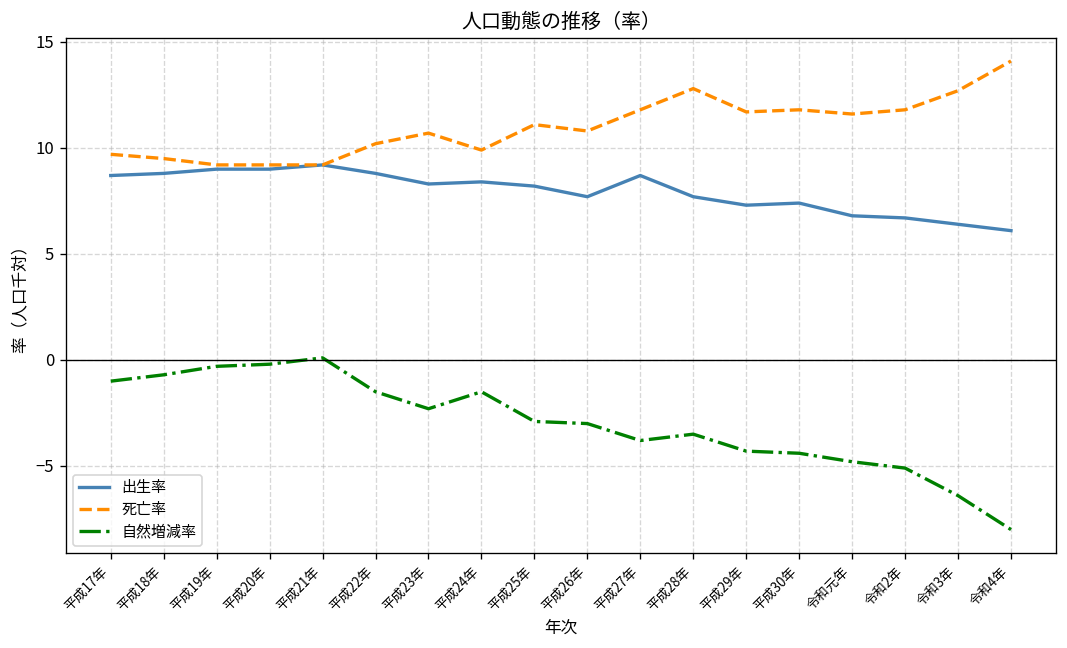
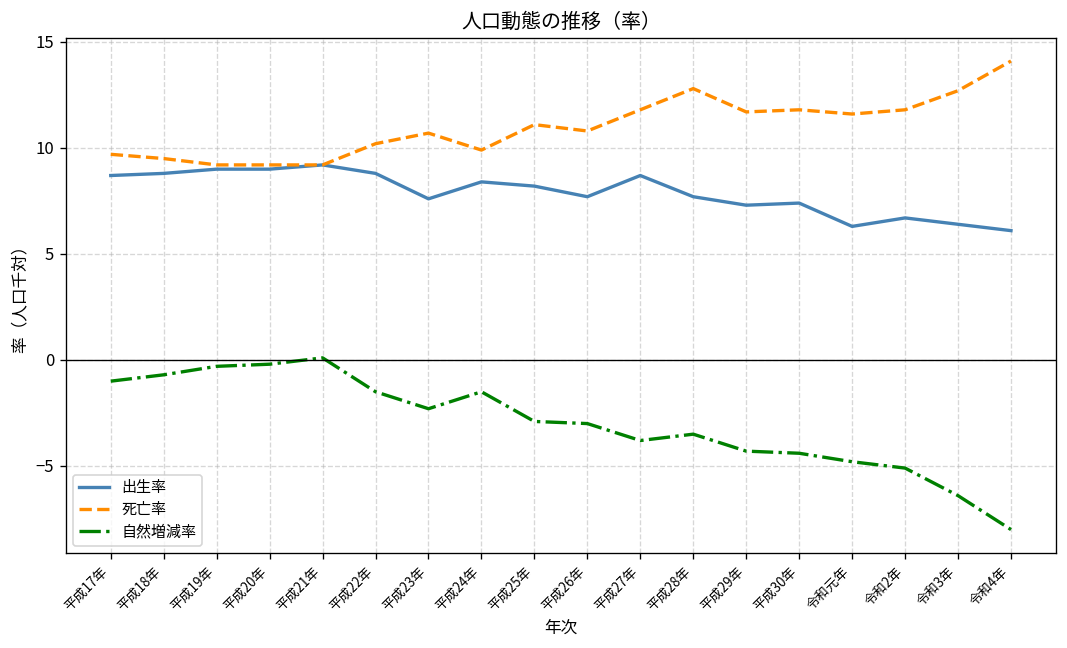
出生率, 平成23年: 8.3 -> 7.6
出生率, 令和元年: 6.8 -> 6.3
